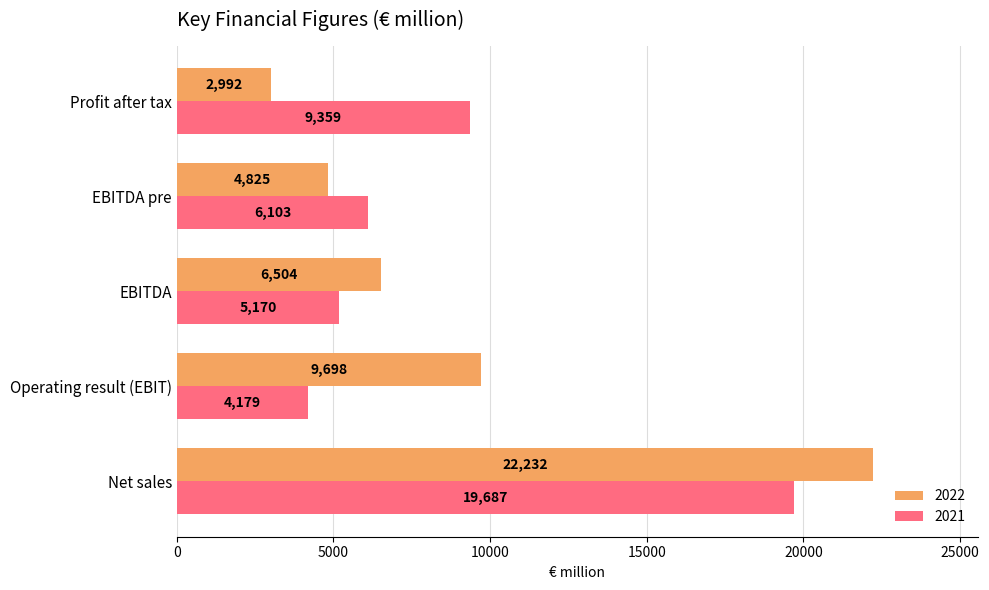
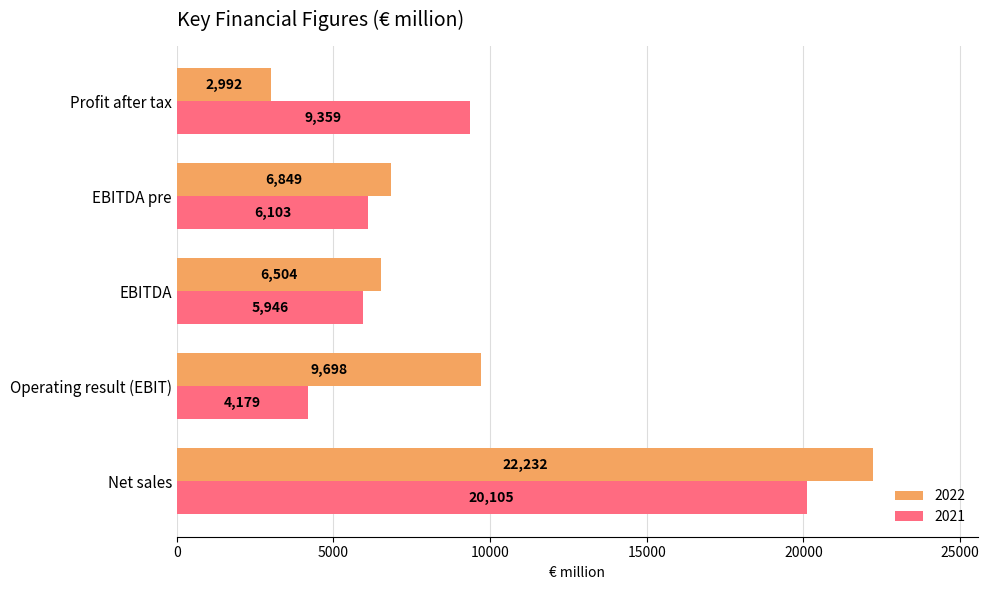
2022, EBITDA pre: 4,825 -> 6,849
2021, EBITDA: 5,170 -> 5,946
2021, Net sales: 19,687 -> 20,105
